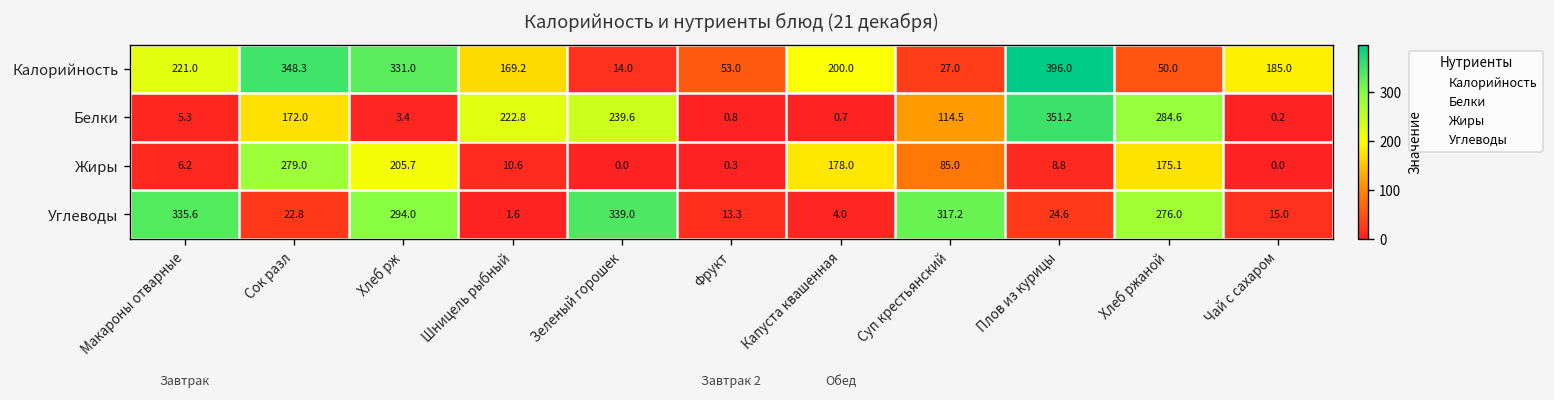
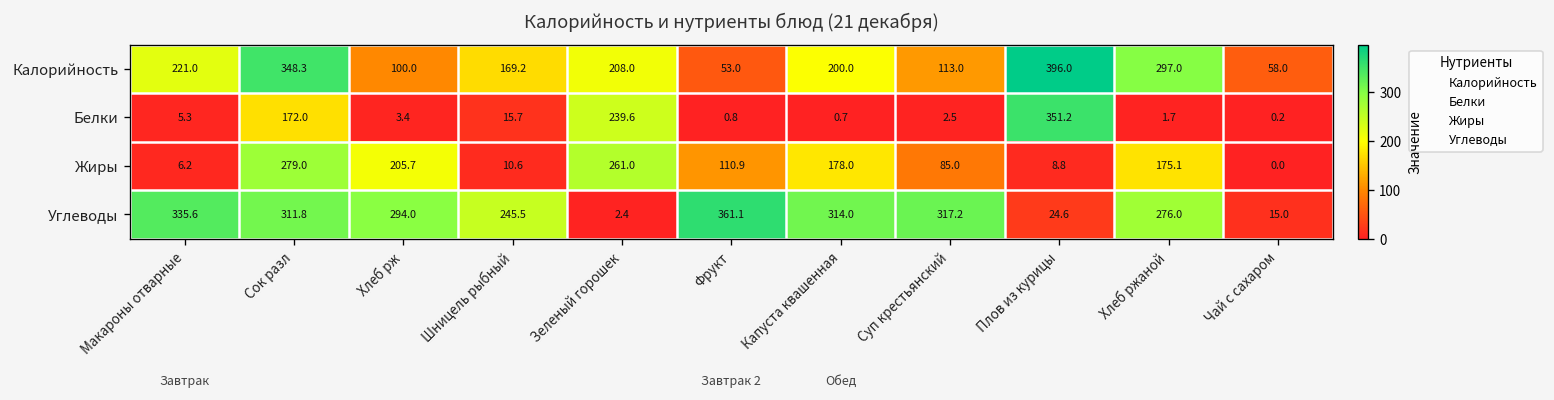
Калорийность, Хлеб рж: 331.0 -> 100.0
Калорийность, Зеленый горошек: 14.0 -> 208.0
Калорийность, Суп крестьянский: 27.0 -> 113.0
Калорийность, Хлеб ржаной: 50.0 -> 297.0
Калорийность, Чай с сахаром: 185.0 -> 58.0
Белки, Шницель рыбный: 222.8 -> 15.7
Белки, Суп крестьянский: 114.5 -> 2.5
Белки, Хлеб ржаной: 284.6 -> 1.7
Жиры, Зеленый горошек: 0.0 -> 261.0
Жиры, Фрукт: 0.3 -> 110.9
Углеводы, Сок разл: 22.8 -> 311.8
Углеводы, Шницель рыбный: 1.6 -> 245.5
Углеводы, Зеленый горошек: 339.0 -> 2.4
Углеводы, Фрукт: 13.3 -> 361.1
Углеводы, Капуста квашенная: 4.0 -> 314.0
